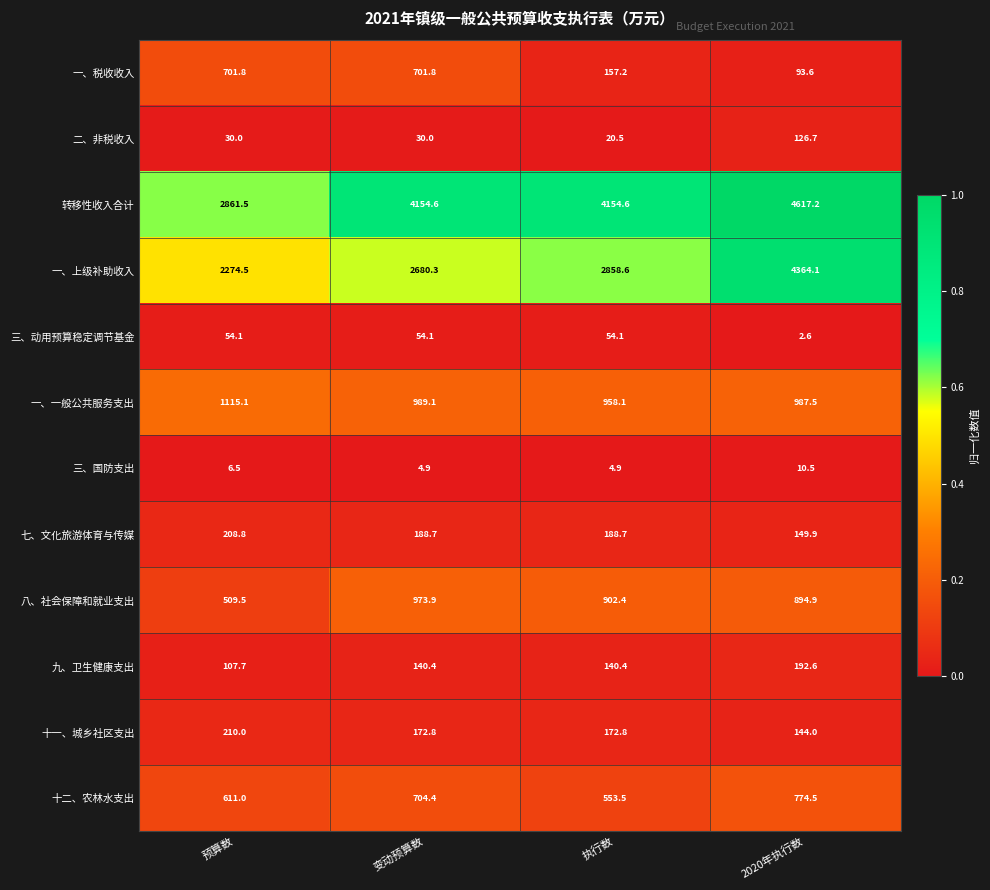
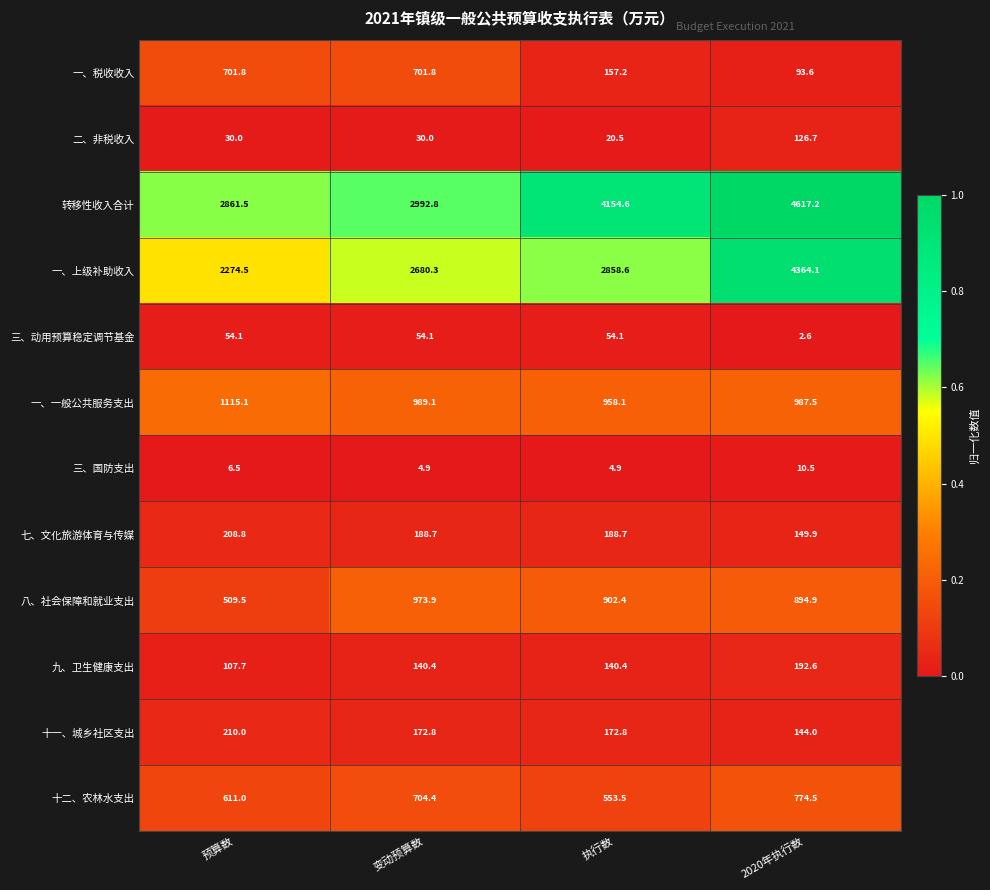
转移性收入合计, 变动预算数: 4154.6 -> 2992.8
